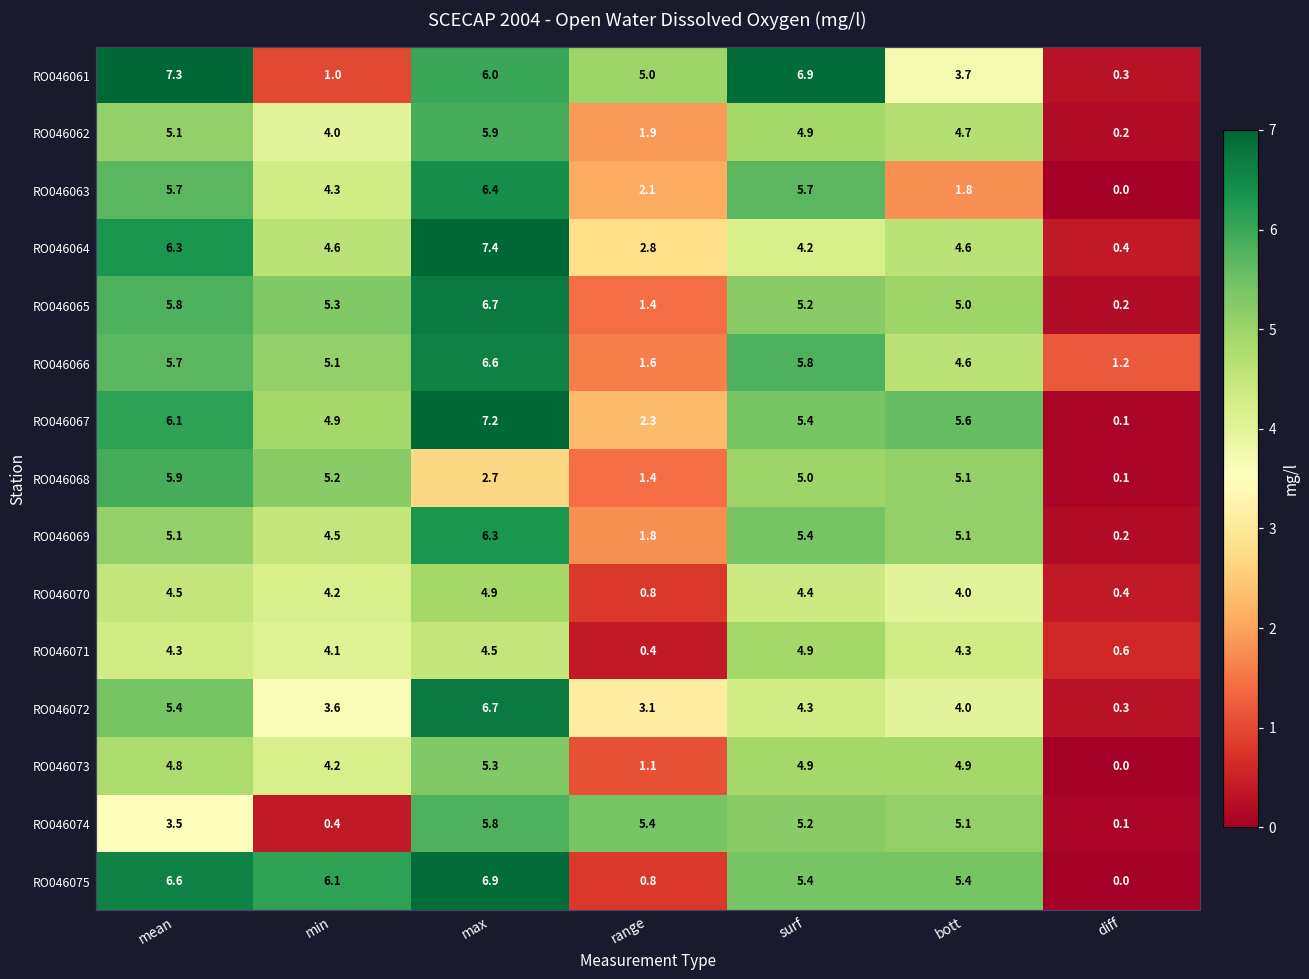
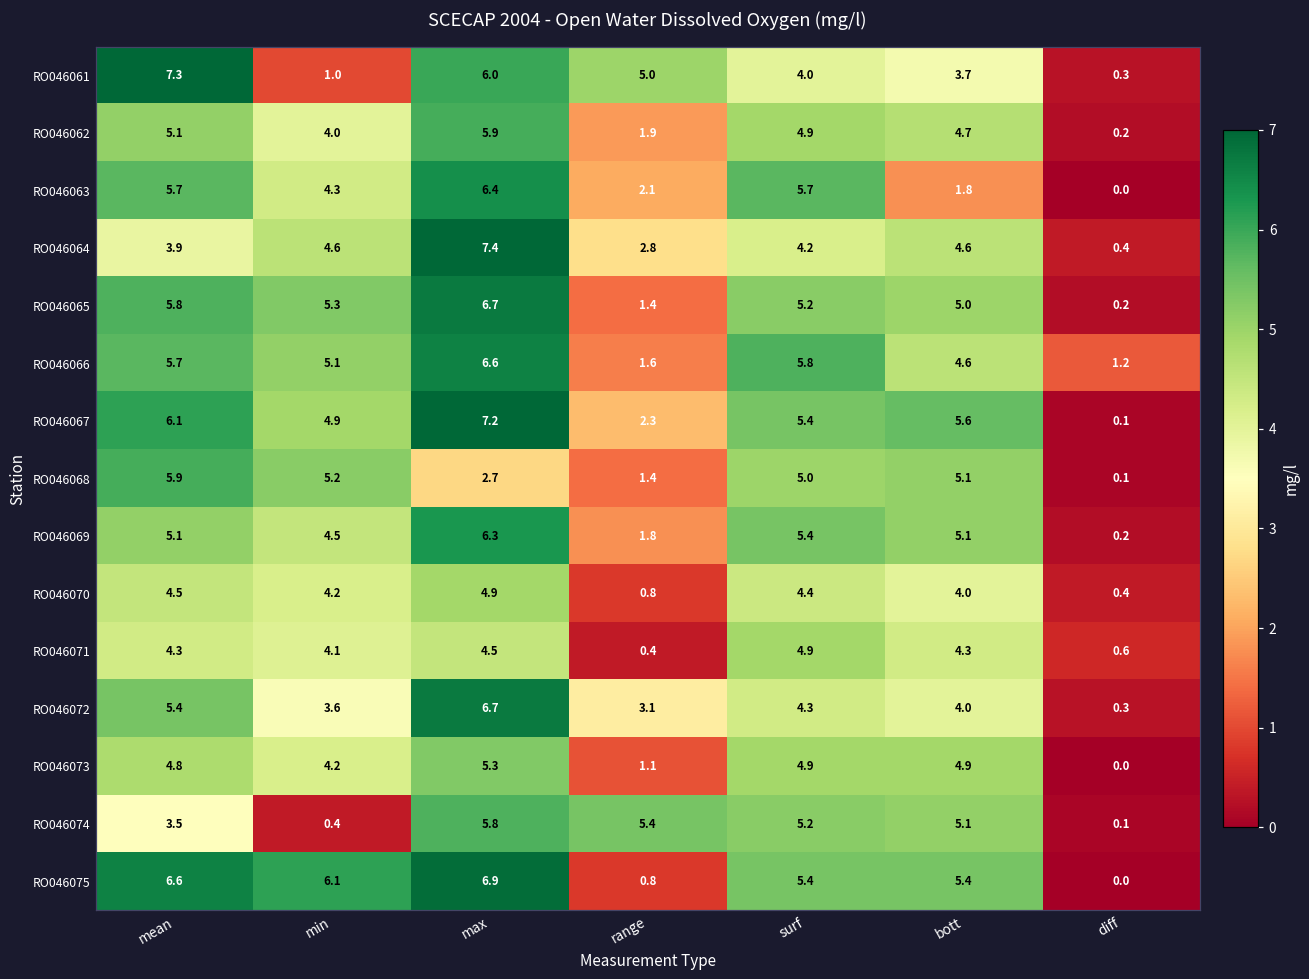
RO046061, surf: 6.9 -> 4.0
RO046064, mean: 6.3 -> 3.9
